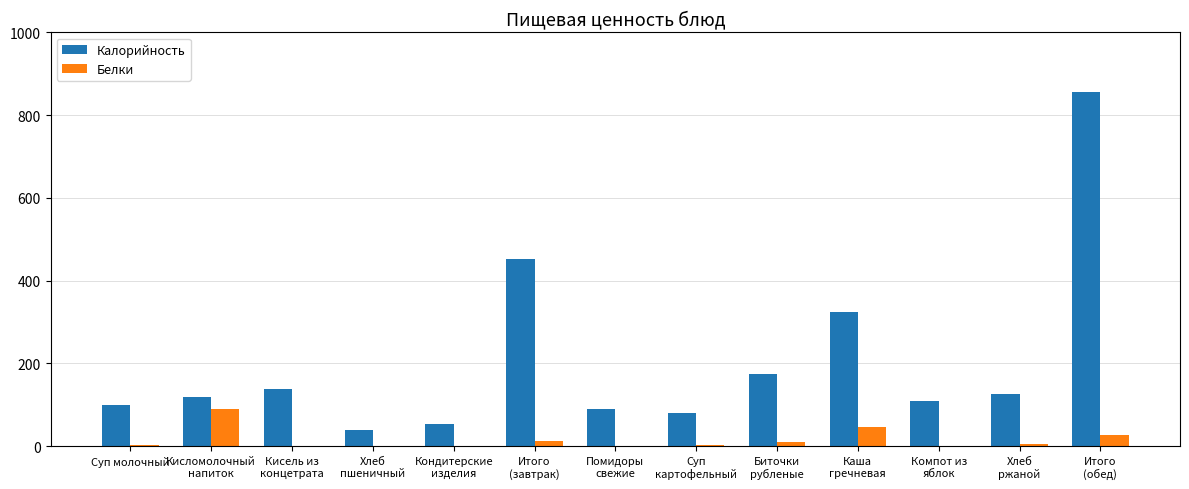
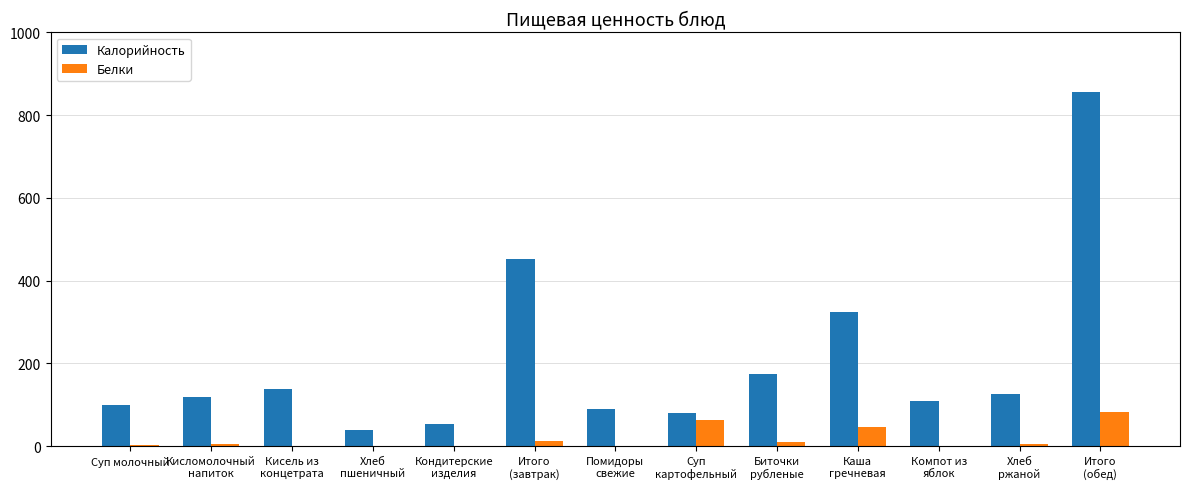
Белки, Кисломолочный напиток: 90 -> 10
Белки, Суп картофельный: 0 -> 60
Белки, Итого (обед): 30 -> 80
